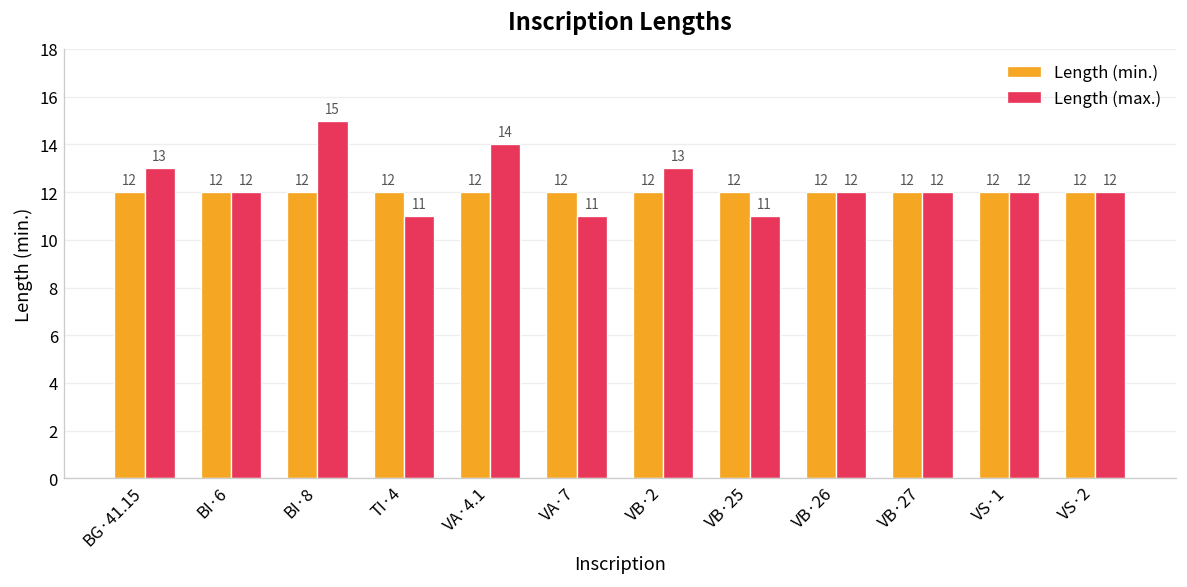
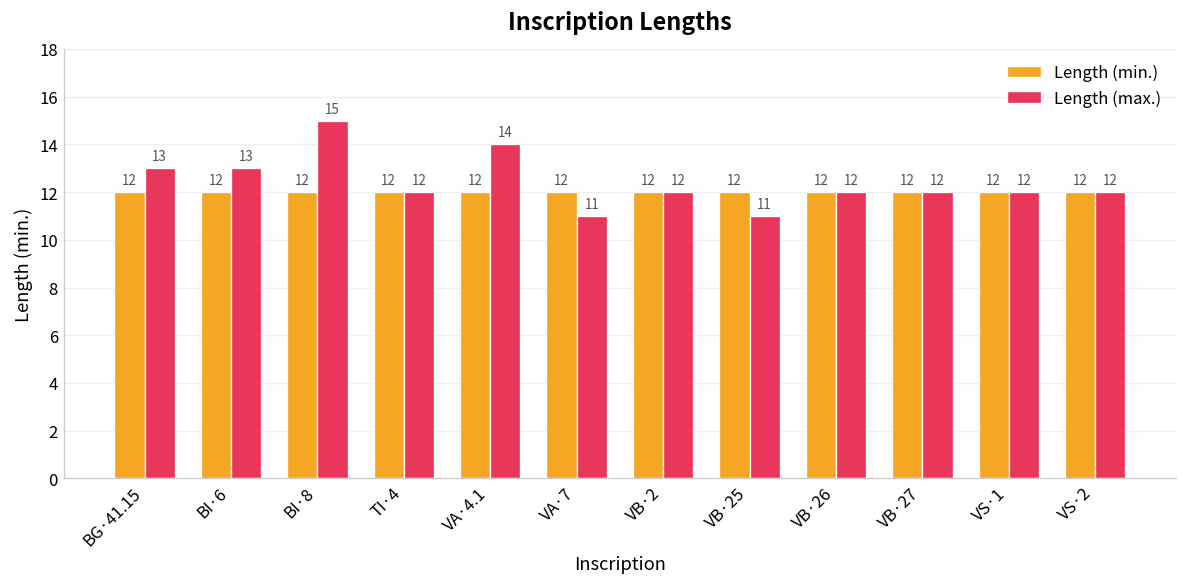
Length (max.), BI·6: 12 -> 13
Length (max.), TI·4: 11 -> 12
Length (max.), VB·2: 13 -> 12
